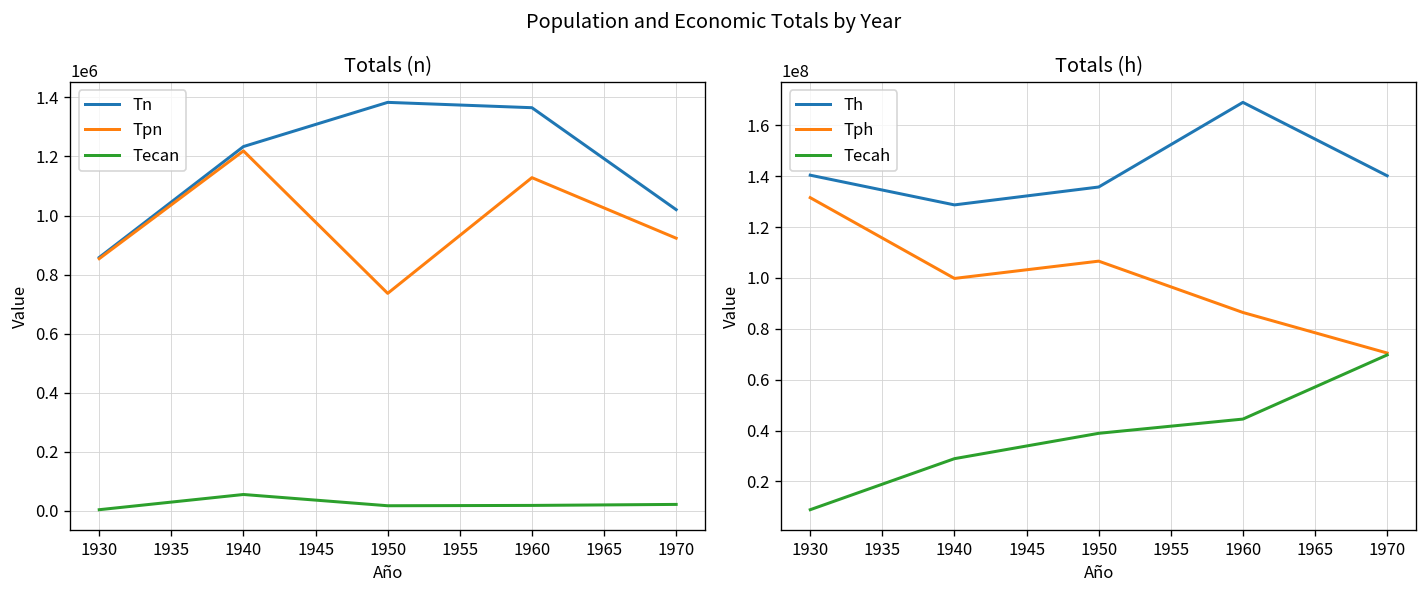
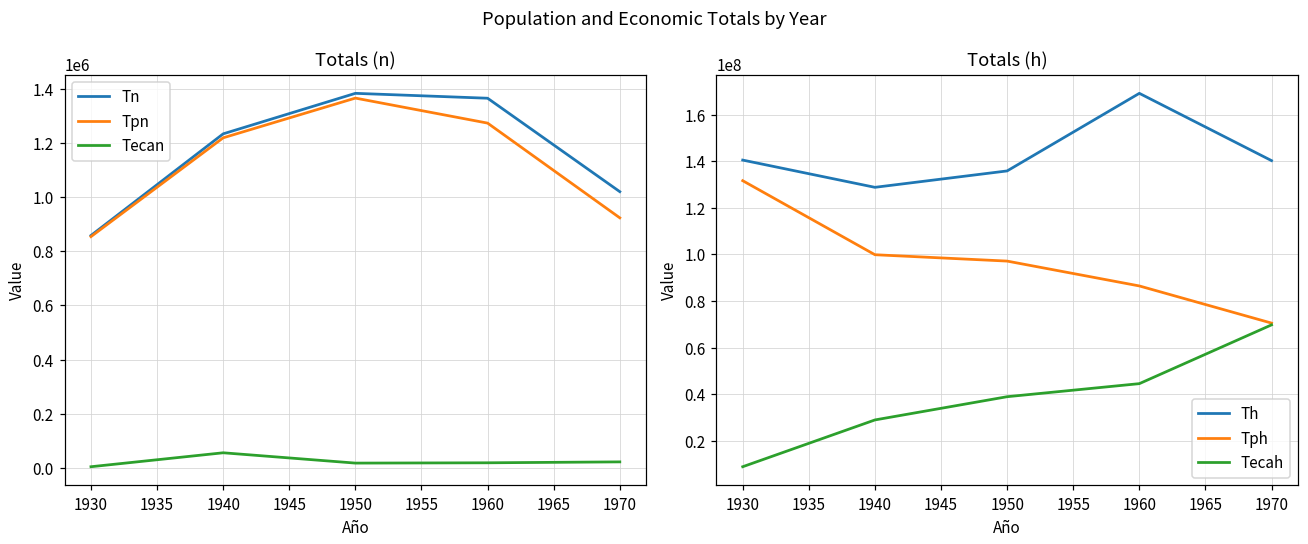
Totals (n), Tpn, 1950: 740000 -> 1370000
Totals (n), Tpn, 1960: 1130000 -> 1270000
Totals (h), Tph, 1950: 107000000 -> 97000000
